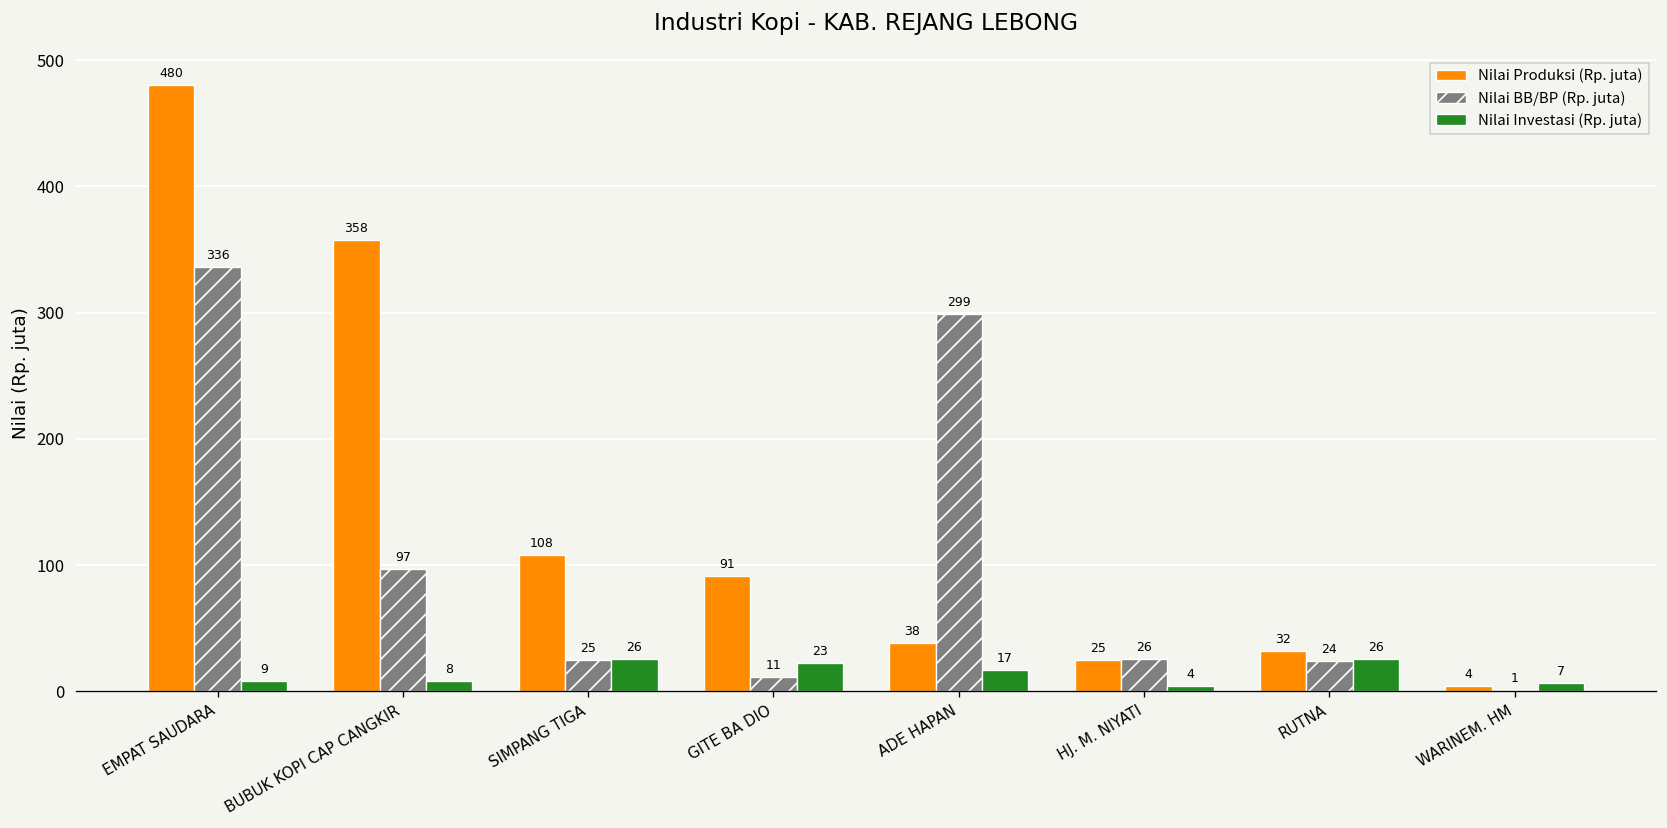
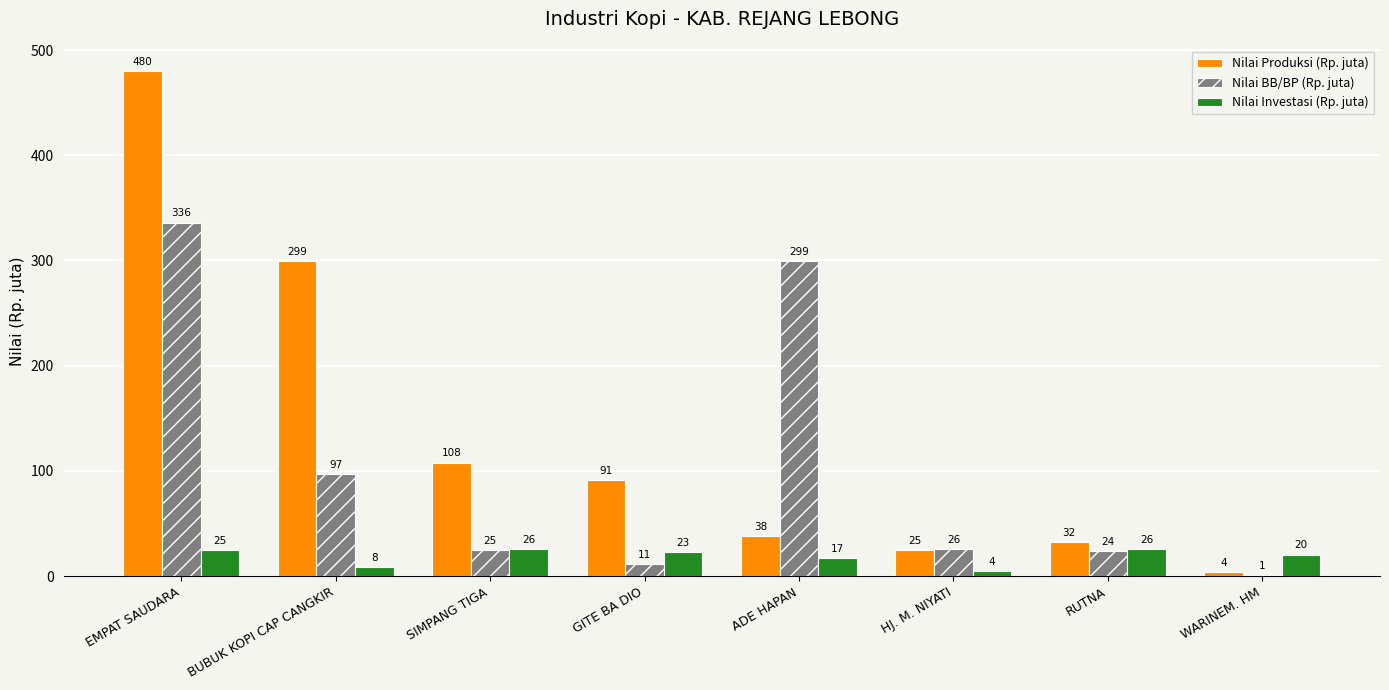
Nilai Investasi (Rp. juta), EMPAT SAUDARA: 9 -> 25
Nilai Produksi (Rp. juta), BUBUK KOPI CAP CANGKIR: 358 -> 299
Nilai Investasi (Rp. juta), WARINEM. HM: 7 -> 20
